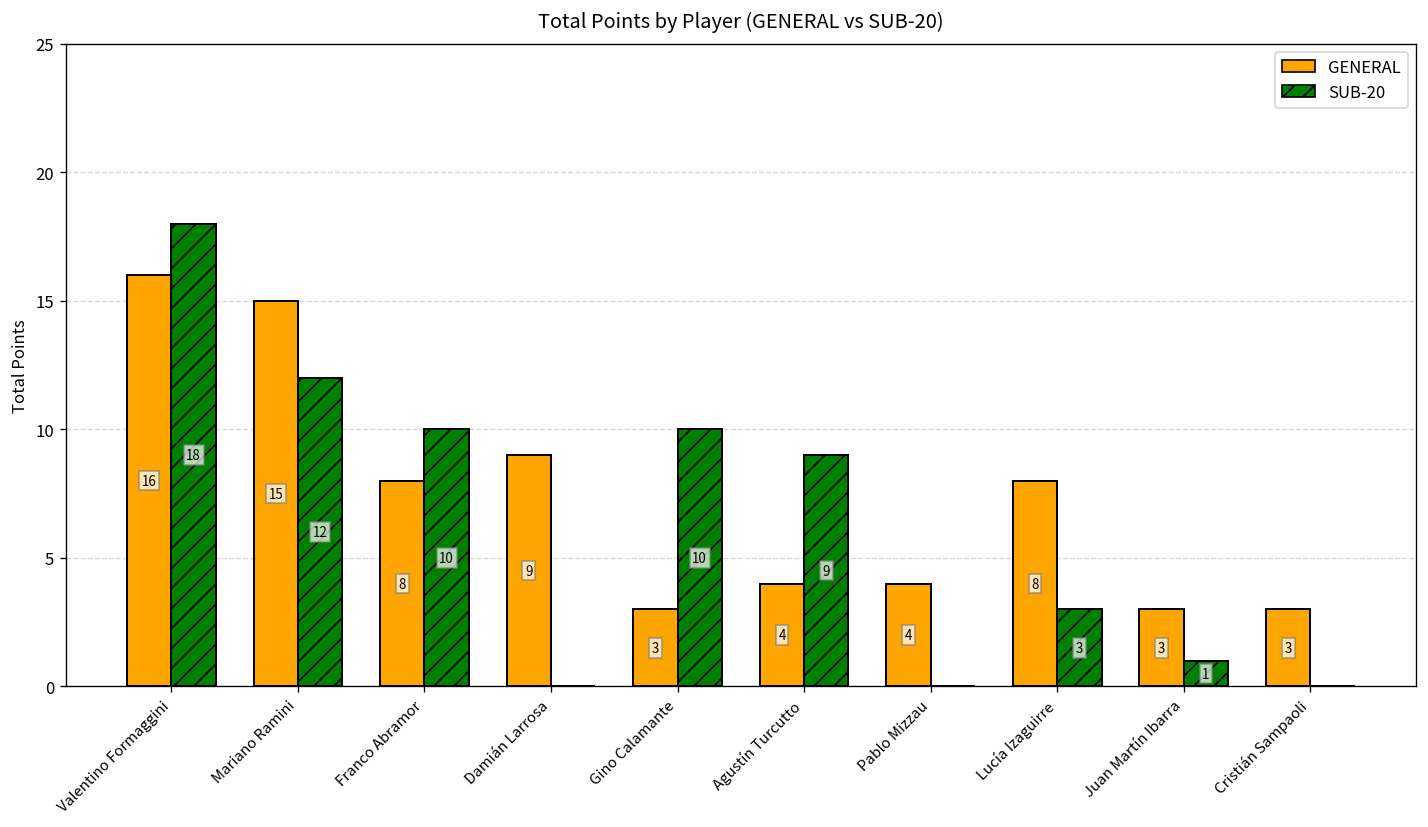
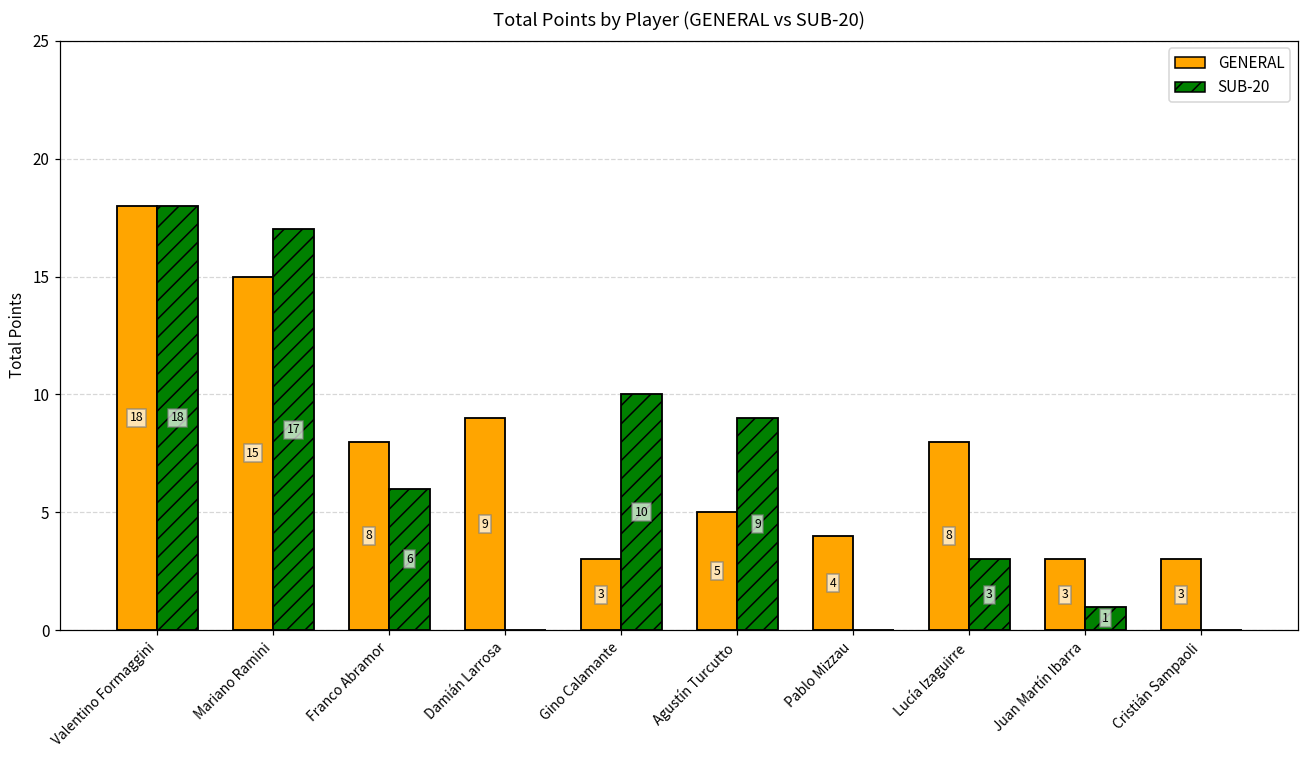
GENERAL, Valentino Formaggini: 16 -> 18
SUB-20, Mariano Ramini: 12 -> 17
SUB-20, Franco Abramor: 10 -> 6
GENERAL, Agustín Turcutto: 4 -> 5
